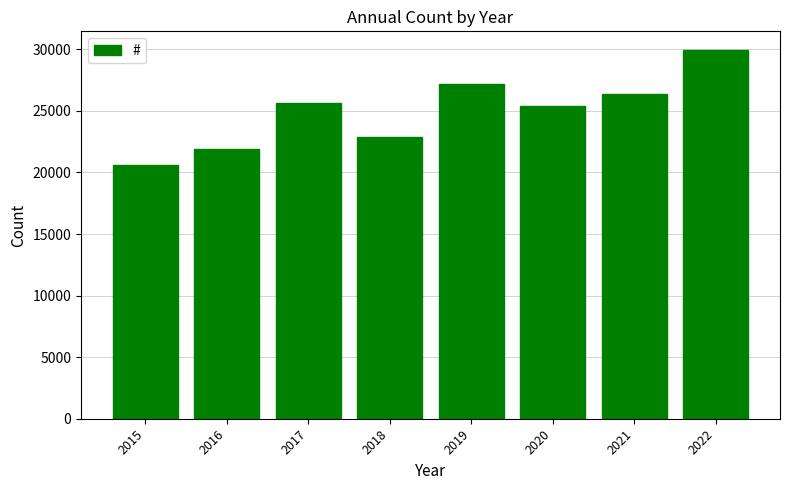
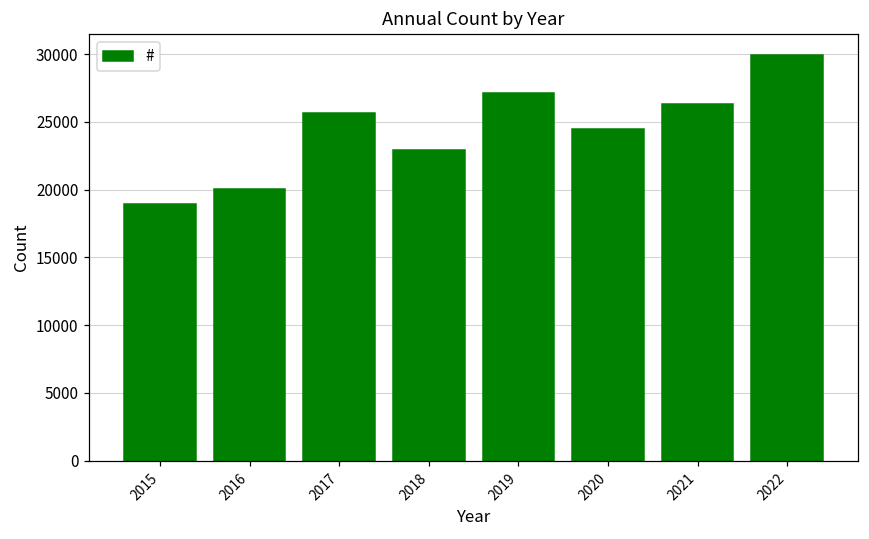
2015: 20600 -> 19000
2016: 21900 -> 20100
2020: 25400 -> 24500
